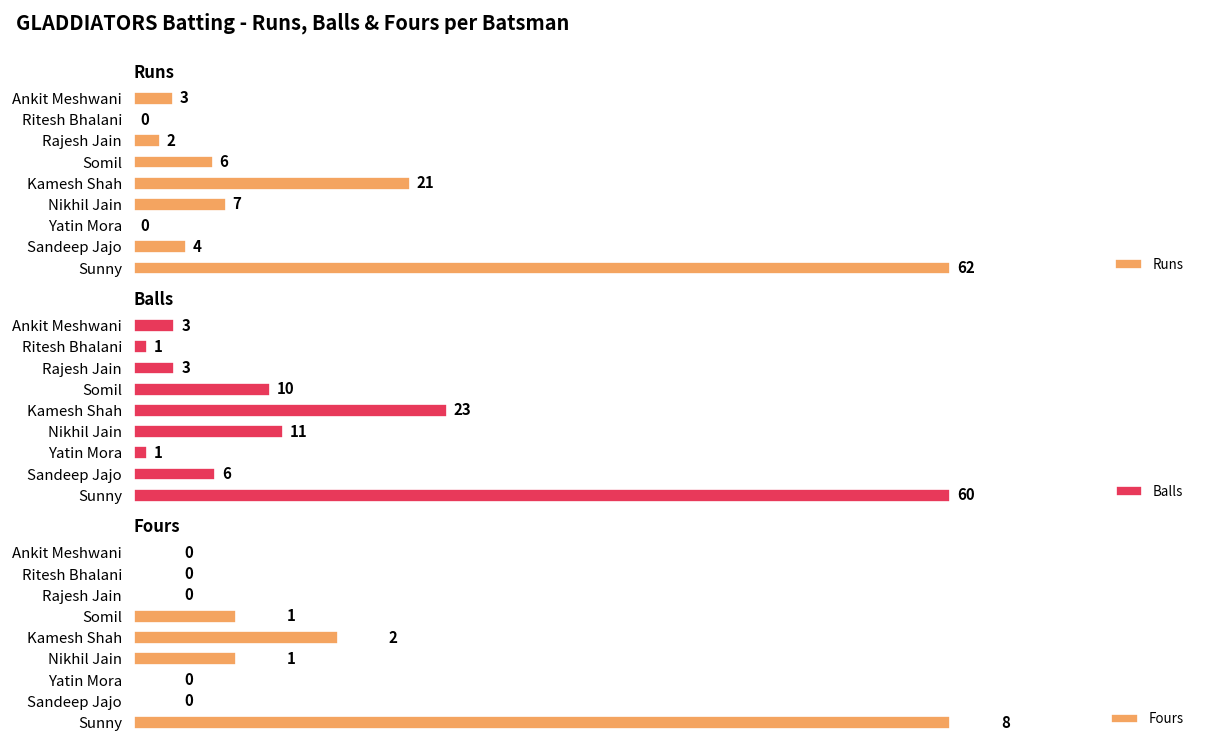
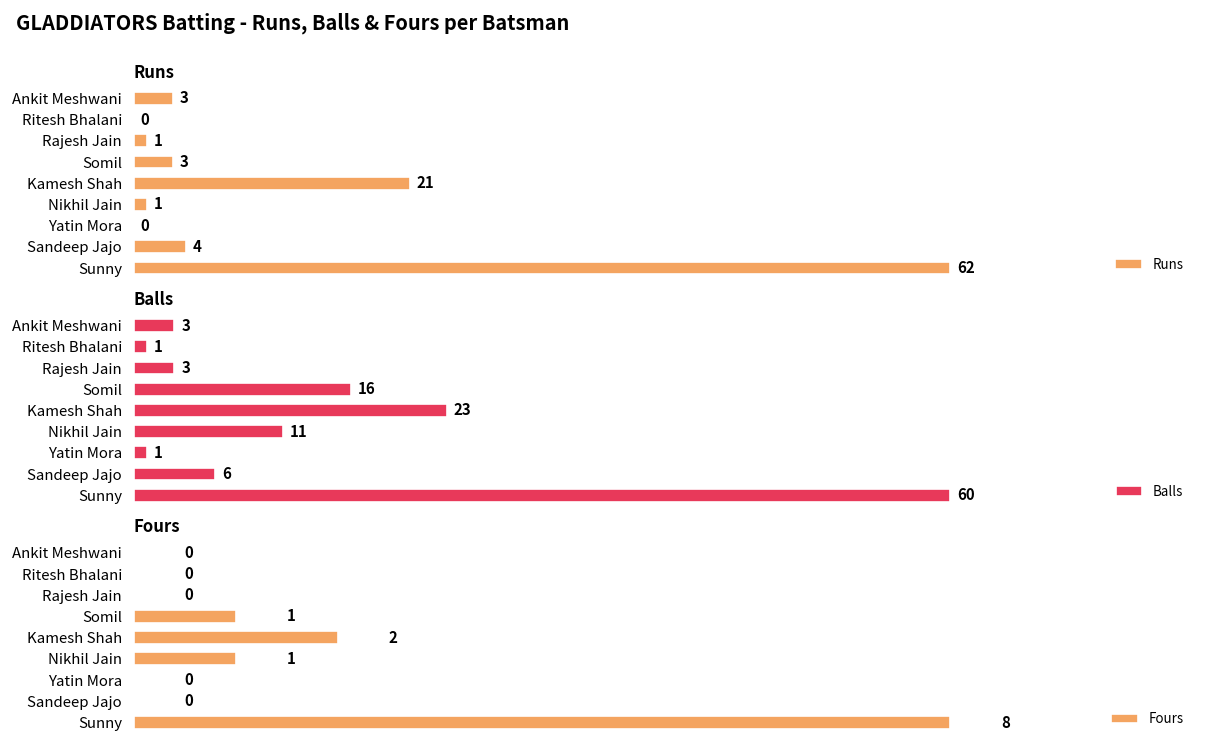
Runs, Rajesh Jain: 2 -> 1
Runs, Somil: 6 -> 3
Runs, Nikhil Jain: 7 -> 1
Balls, Somil: 10 -> 16
